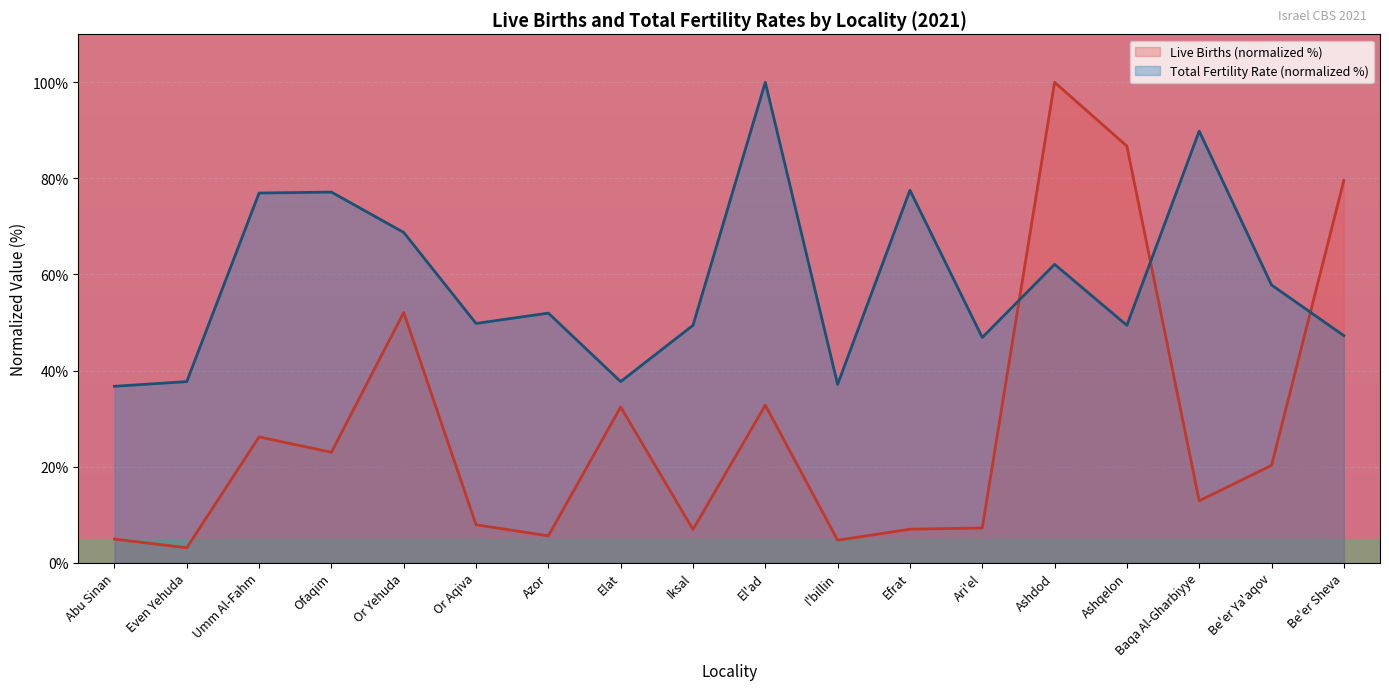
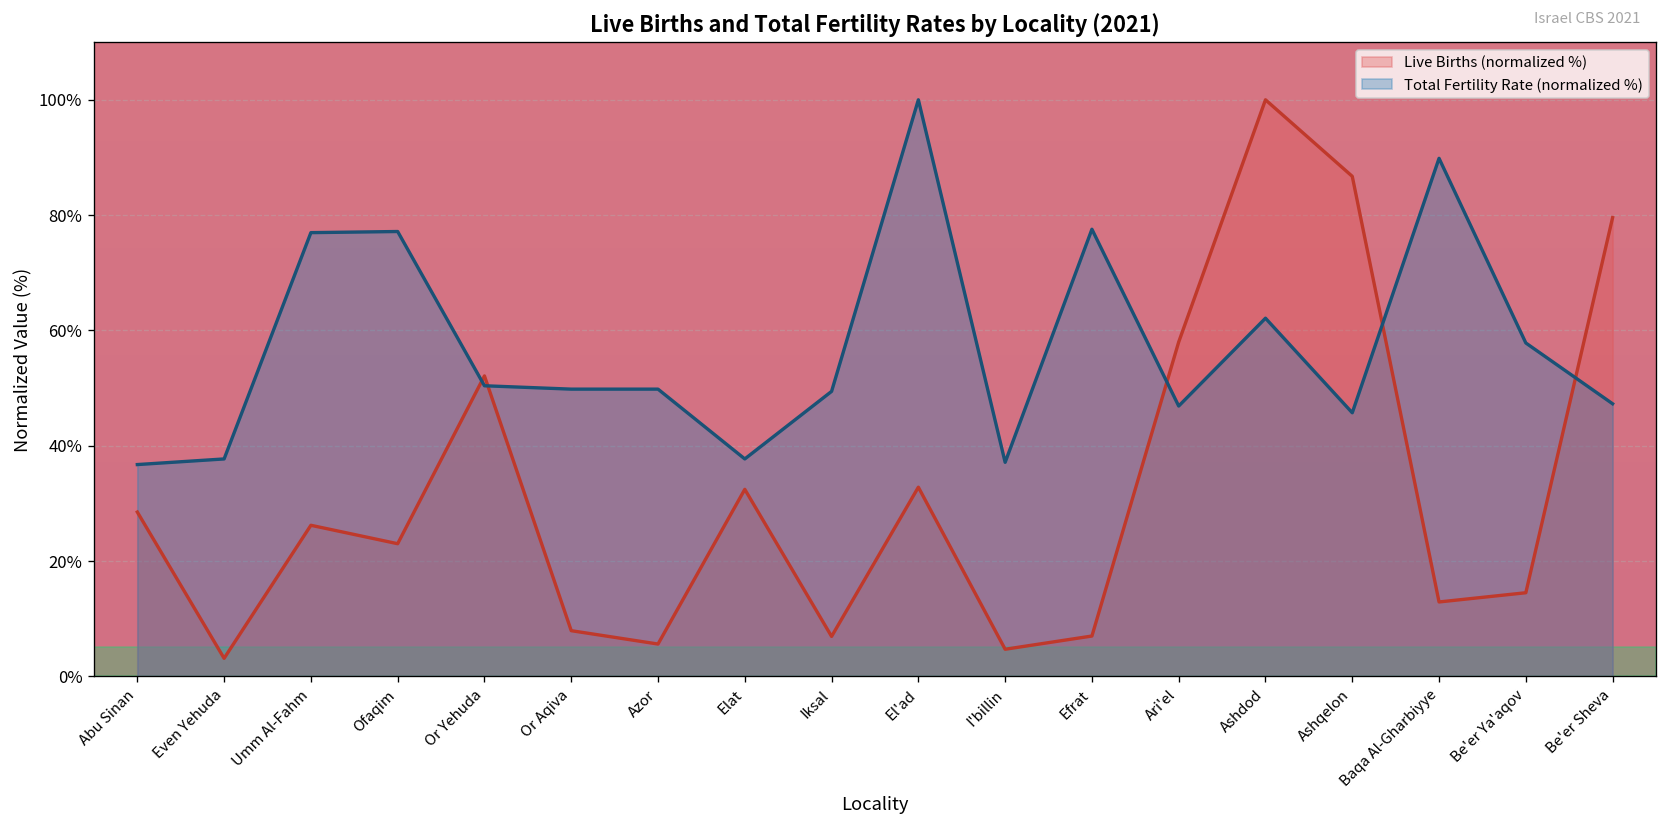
Live Births (normalized %), Abu Sinan: 5% -> 28%
Total Fertility Rate (normalized %), Or Yehuda: 69% -> 50%
Total Fertility Rate (normalized %), Azor: 52% -> 50%
Live Births (normalized %), Ari'el: 7% -> 58%
Total Fertility Rate (normalized %), Ashqelon: 49% -> 46%
Live Births (normalized %), Be'er Ya'aqov: 20% -> 14%
